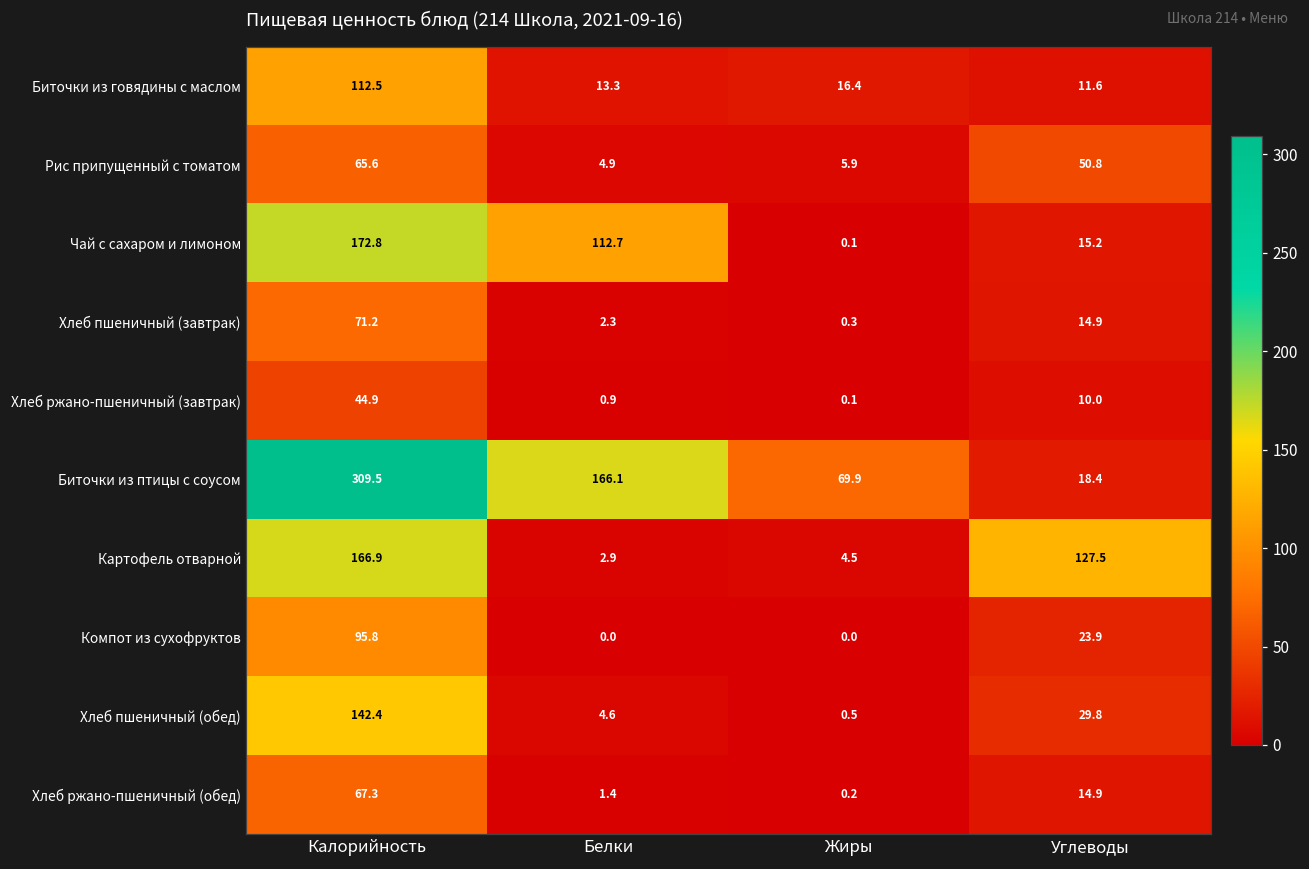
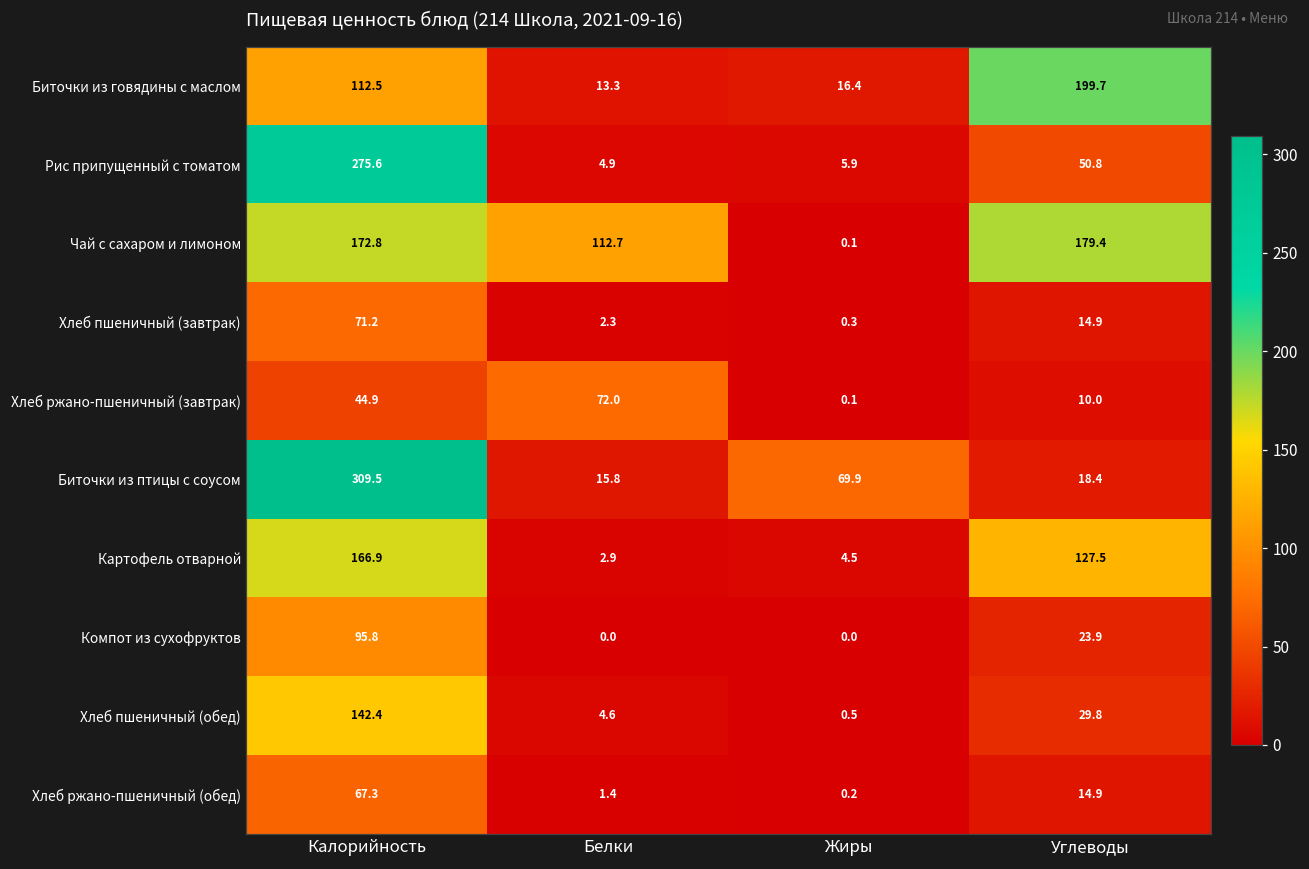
Биточки из говядины с маслом, Углеводы: 11.6 -> 199.7
Рис припущенный с томатом, Калорийность: 65.6 -> 275.6
Чай с сахаром и лимоном, Углеводы: 15.2 -> 179.4
Хлеб ржано-пшеничный (завтрак), Белки: 0.9 -> 72.0
Биточки из птицы с соусом, Белки: 166.1 -> 15.8
